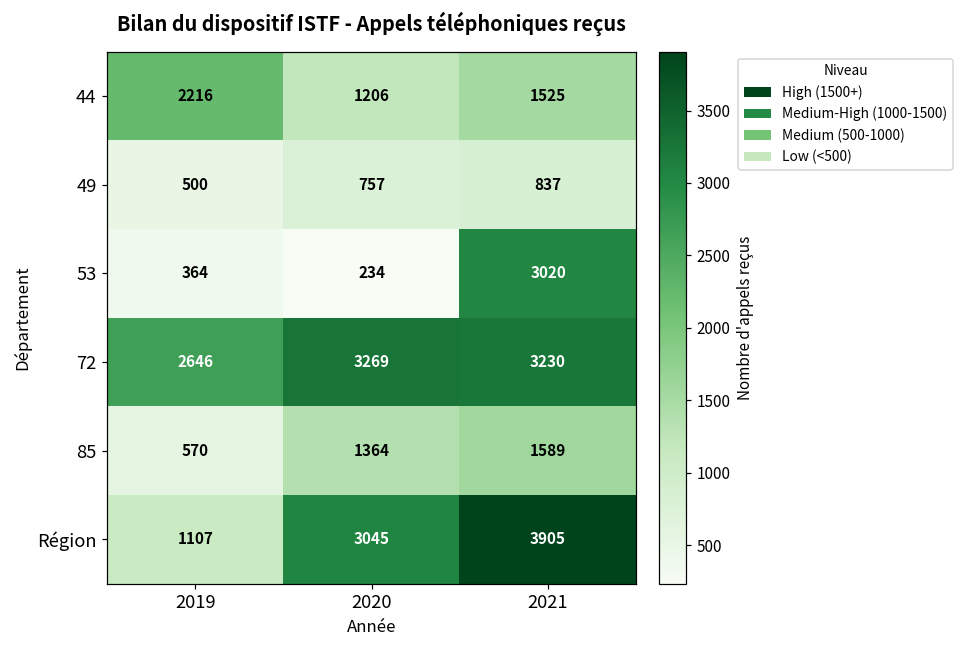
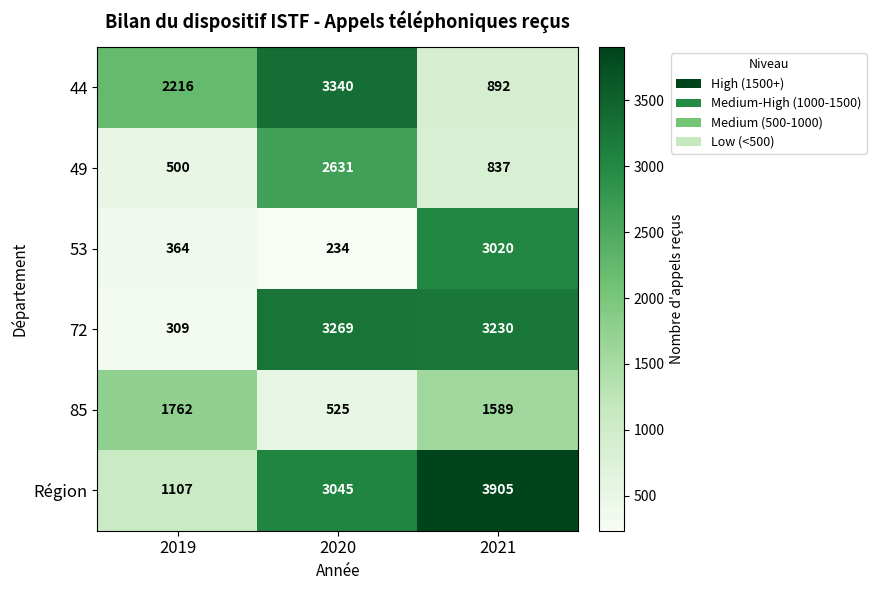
44, 2020: 1206 -> 3340
44, 2021: 1525 -> 892
49, 2020: 757 -> 2631
72, 2019: 2646 -> 309
85, 2019: 570 -> 1762
85, 2020: 1364 -> 525
